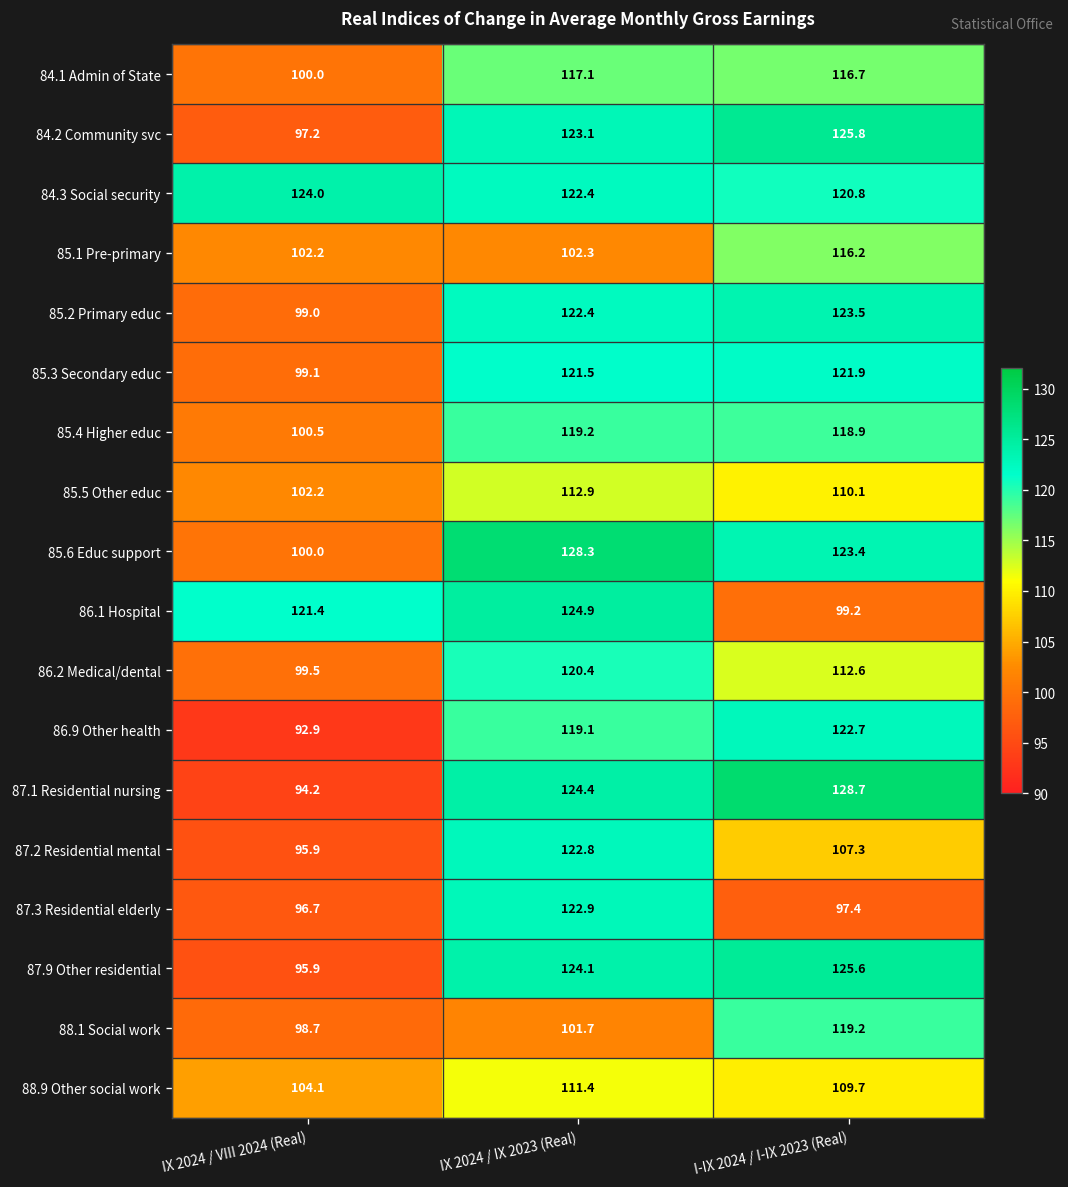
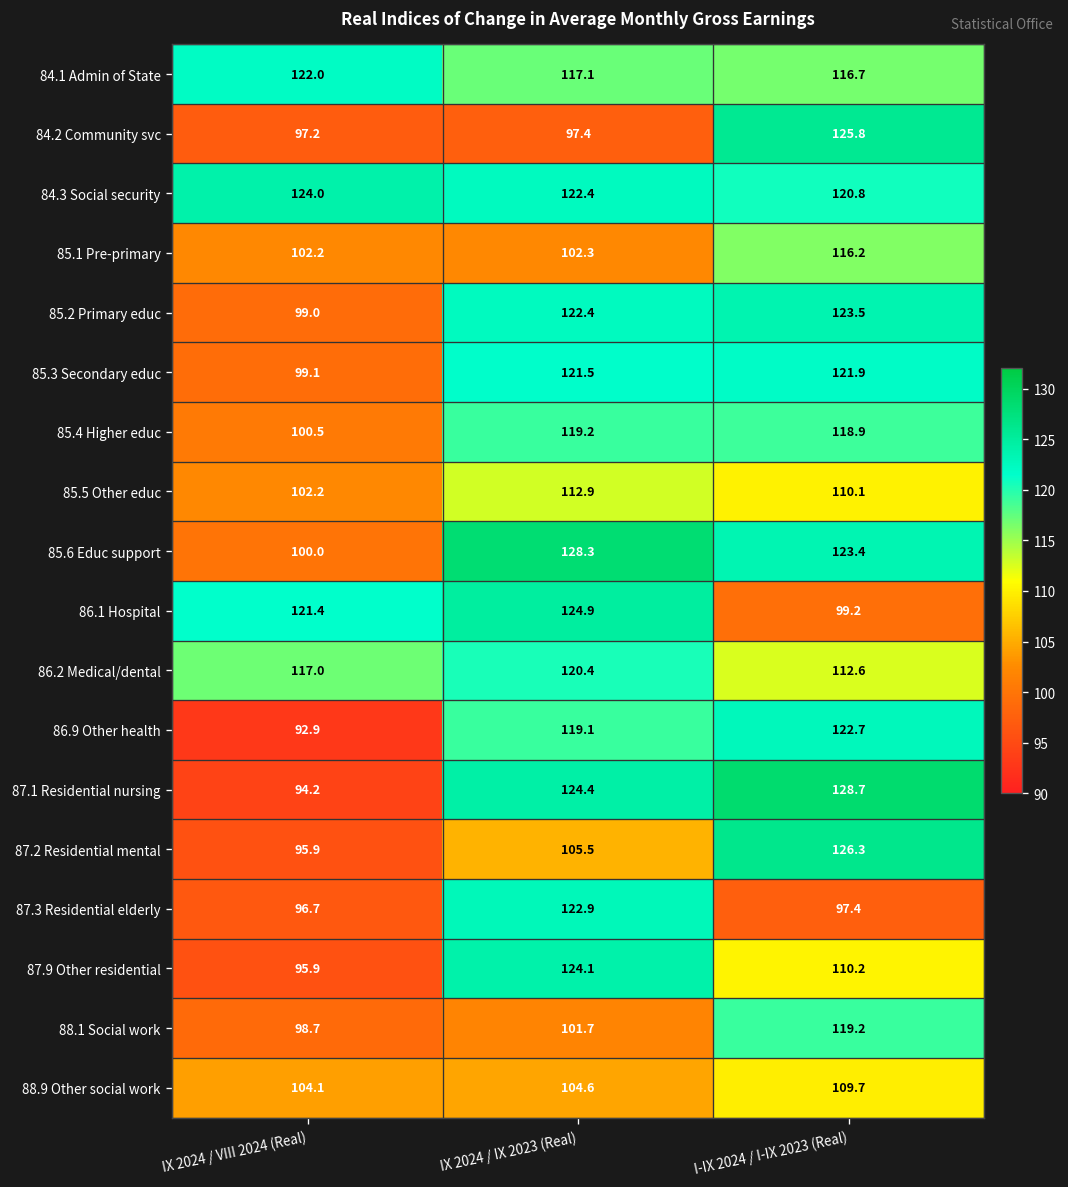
84.1 Admin of State, IX 2024 / VIII 2024 (Real): 100.0 -> 122.0
84.2 Community svc, IX 2024 / IX 2023 (Real): 123.1 -> 97.4
86.2 Medical/dental, IX 2024 / VIII 2024 (Real): 99.5 -> 117.0
87.2 Residential mental, IX 2024 / IX 2023 (Real): 122.8 -> 105.5
87.2 Residential mental, I-IX 2024 / I-IX 2023 (Real): 107.3 -> 126.3
87.9 Other residential, I-IX 2024 / I-IX 2023 (Real): 125.6 -> 110.2
88.9 Other social work, IX 2024 / IX 2023 (Real): 111.4 -> 104.6
